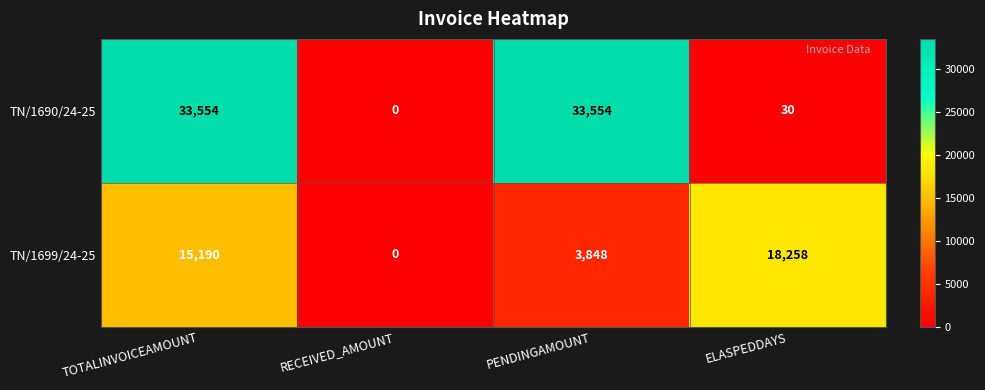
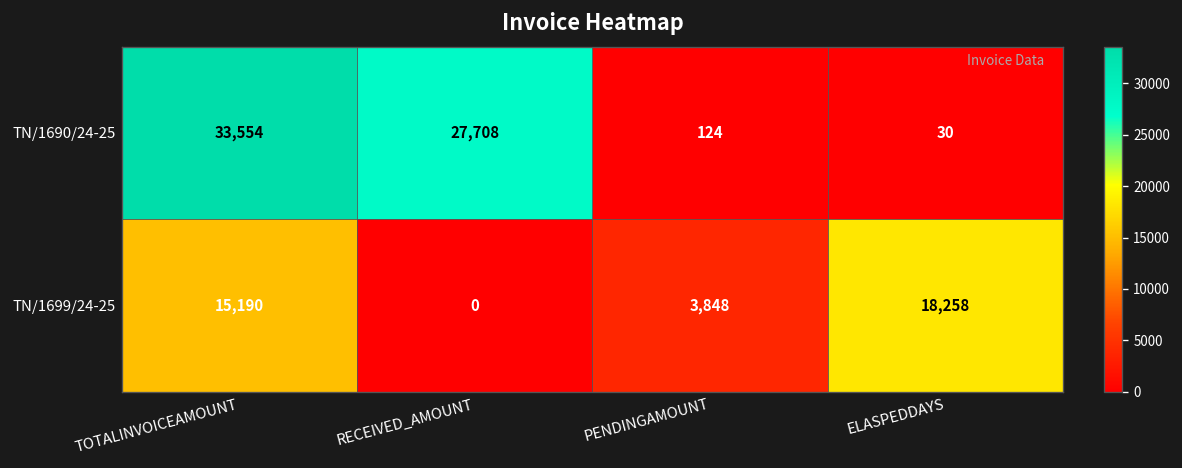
TN/1690/24-25, RECEIVED_AMOUNT: 0 -> 27,708
TN/1690/24-25, PENDINGAMOUNT: 33,554 -> 124
